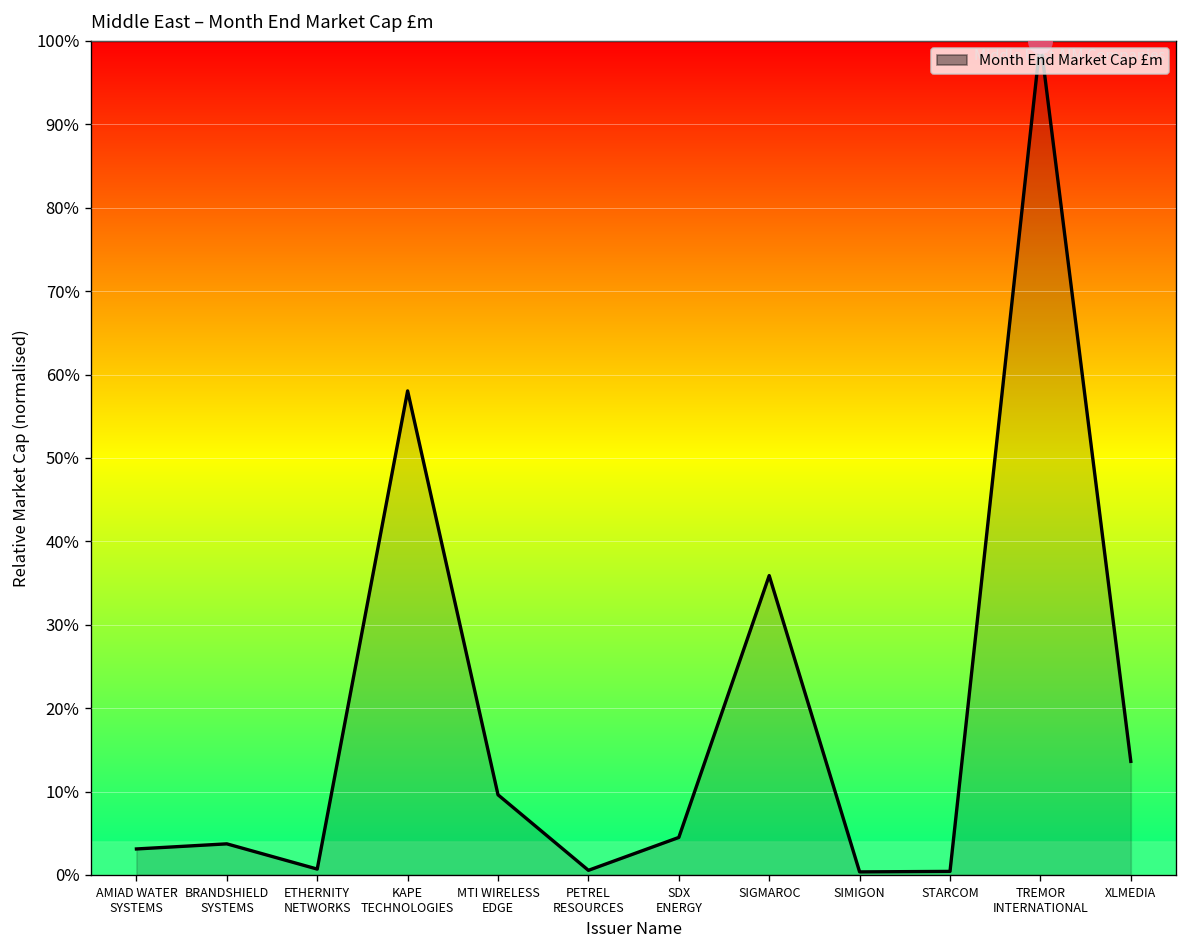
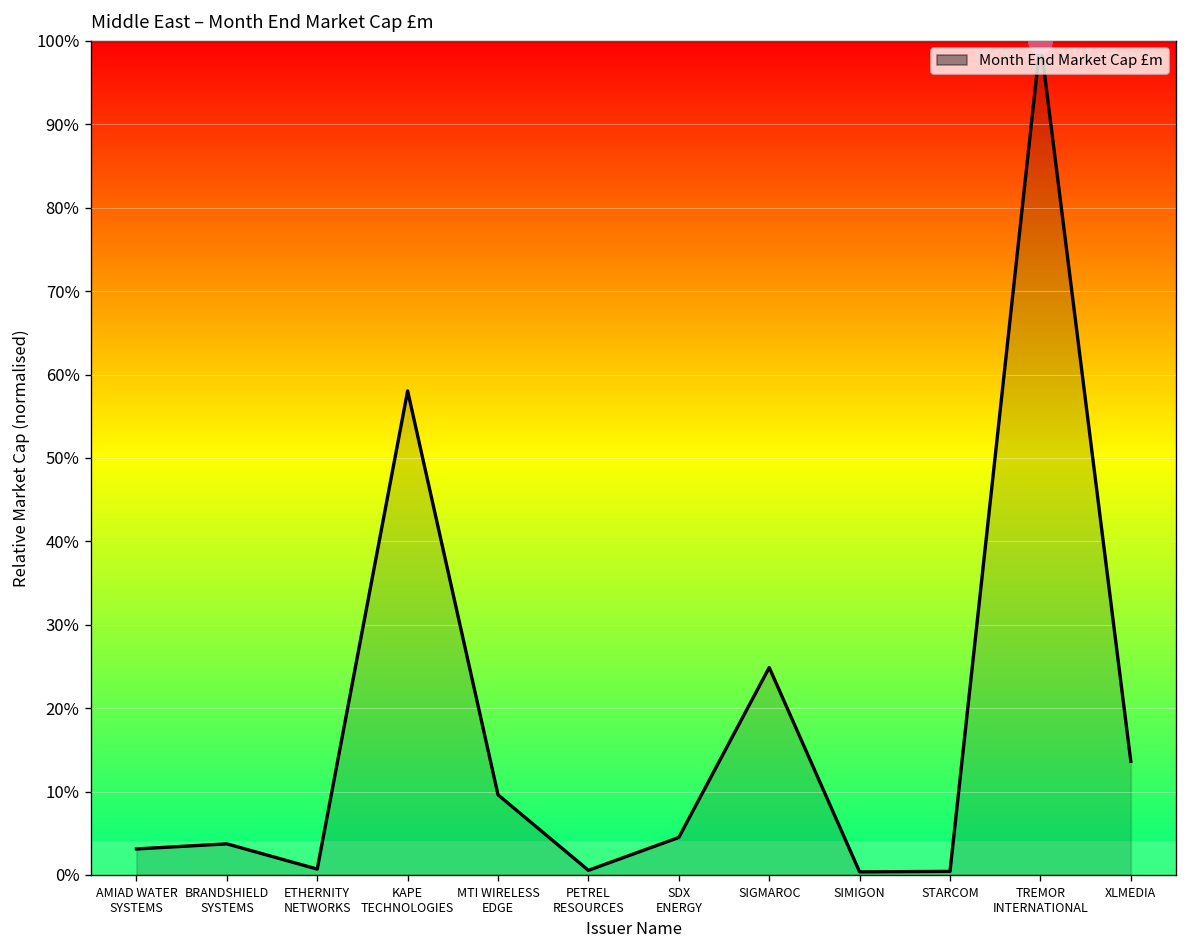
Month End Market Cap £m, SIGMAROC: 36% -> 25%
